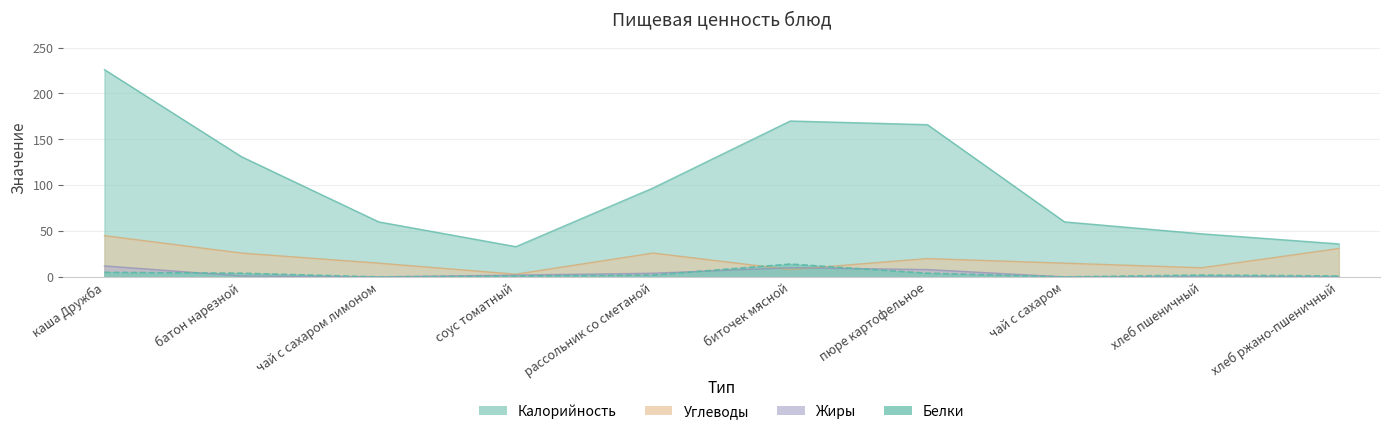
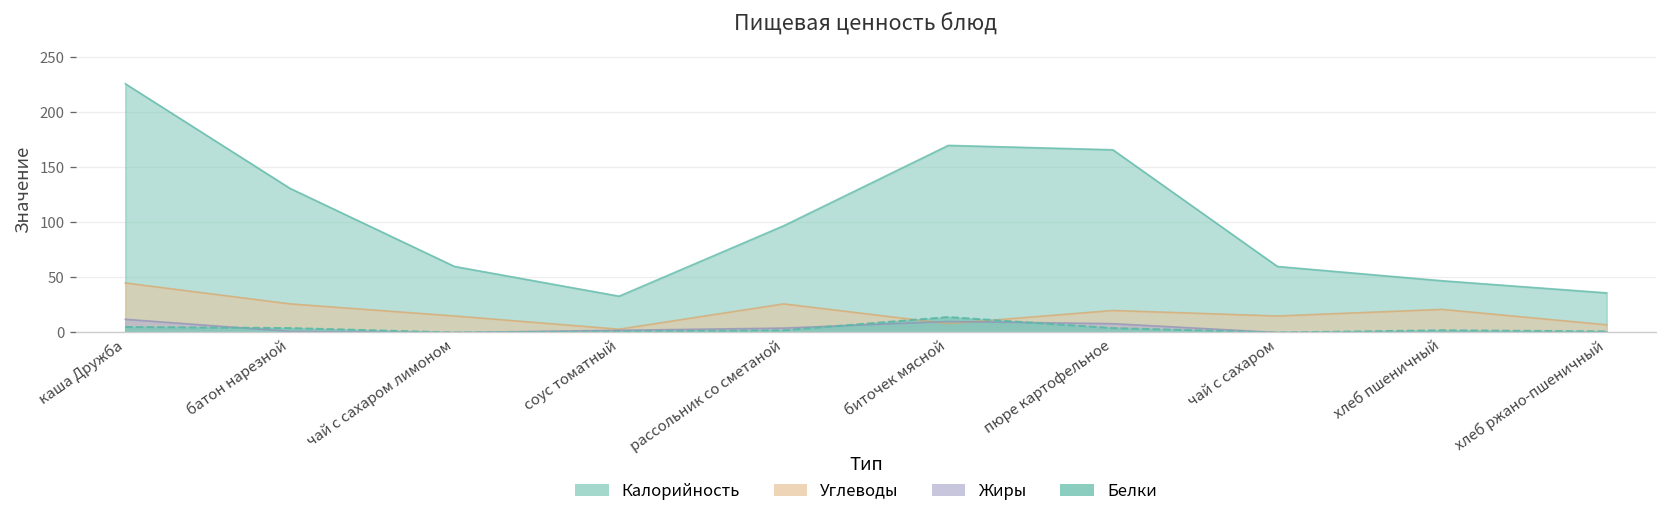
Углеводы, хлеб пшеничный: 10 -> 20
Углеводы, хлеб ржано-пшеничный: 30 -> 10
